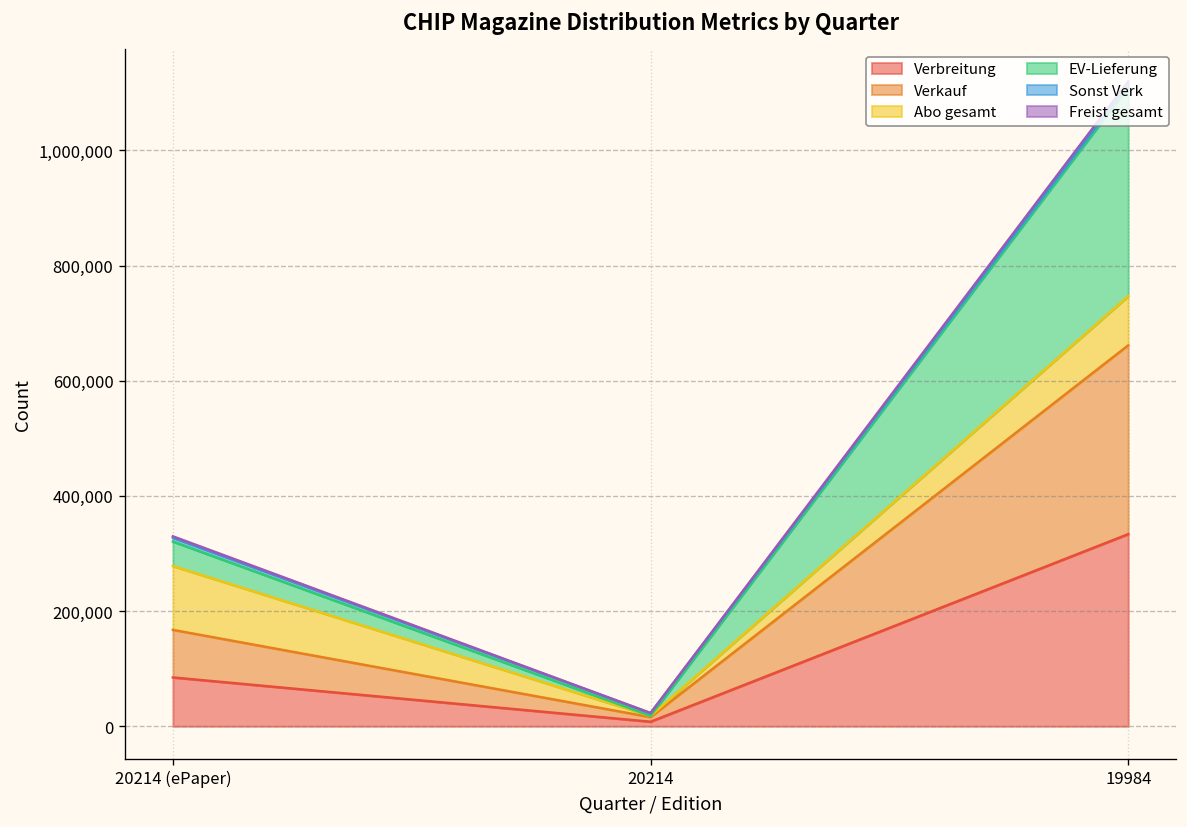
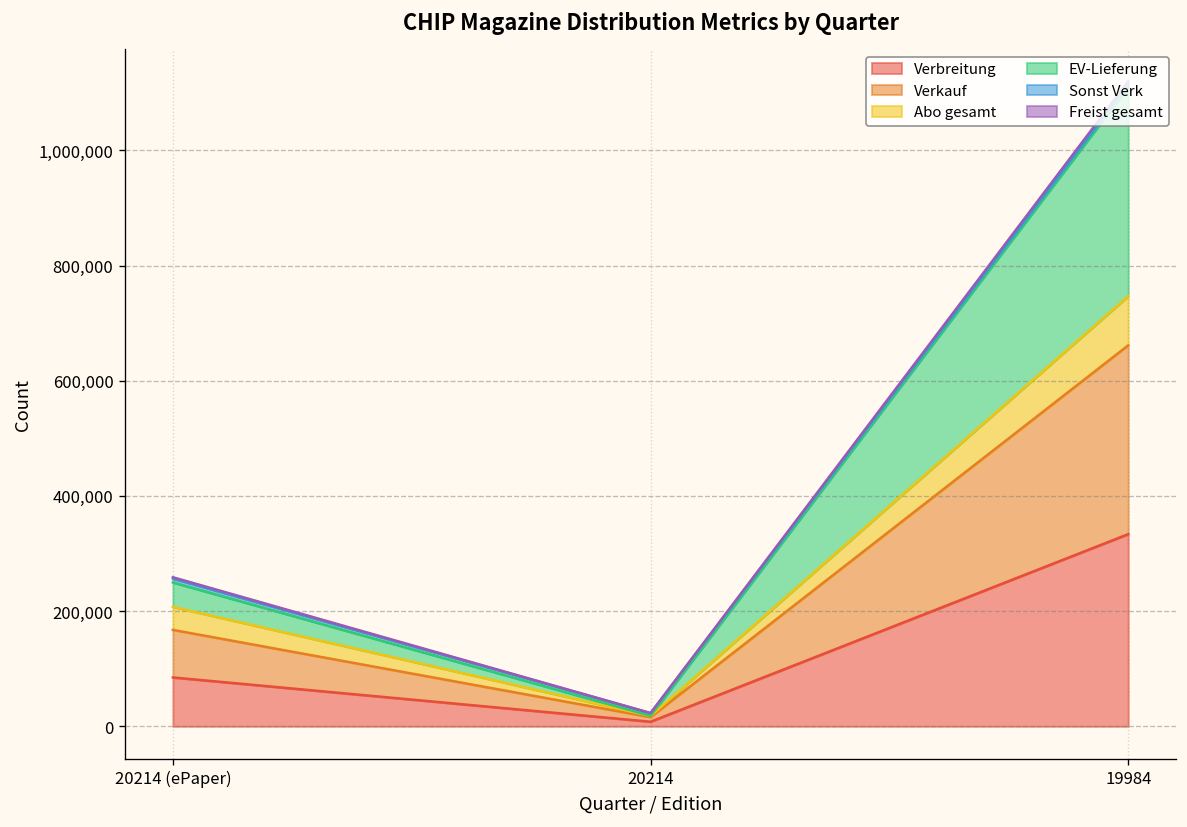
Abo gesamt, 20214 (ePaper): 110,000 -> 40,000
